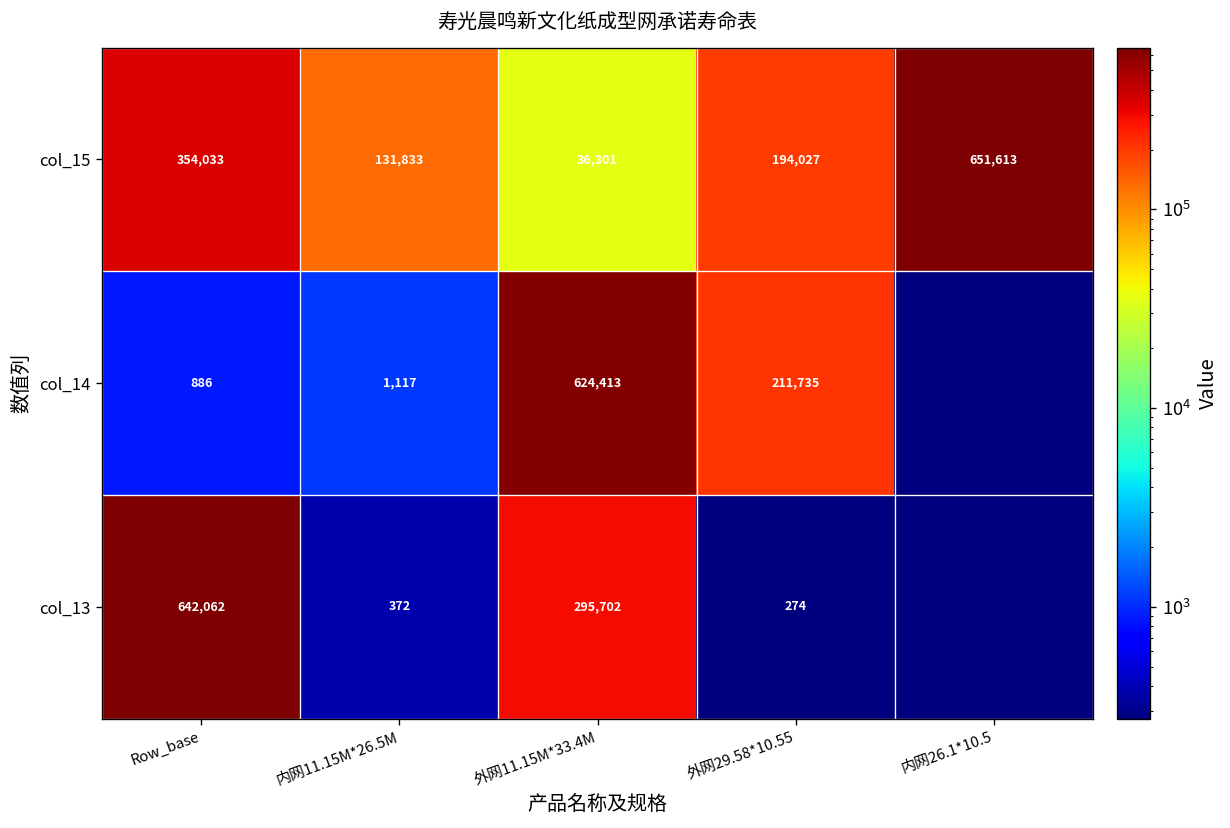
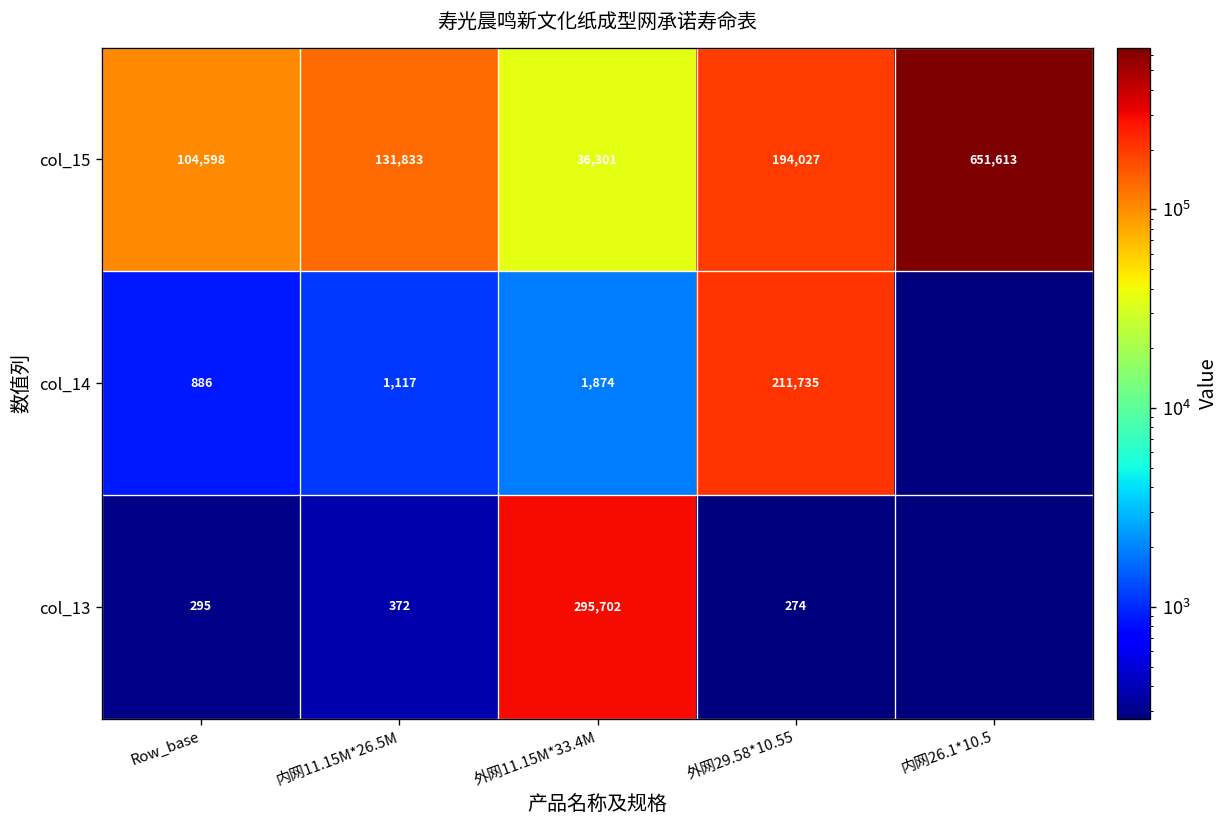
col_15, Row_base: 354,033 -> 104,598
col_14, 外网11.15M*33.4M: 624,413 -> 1,874
col_13, Row_base: 642,062 -> 295
